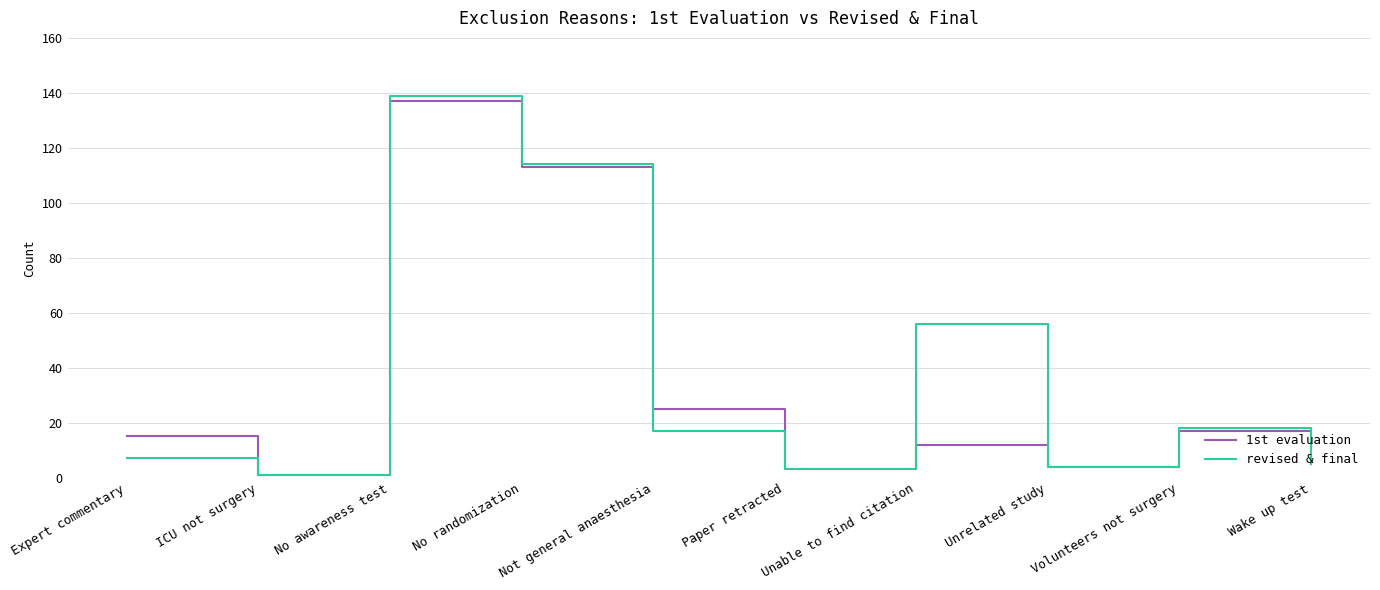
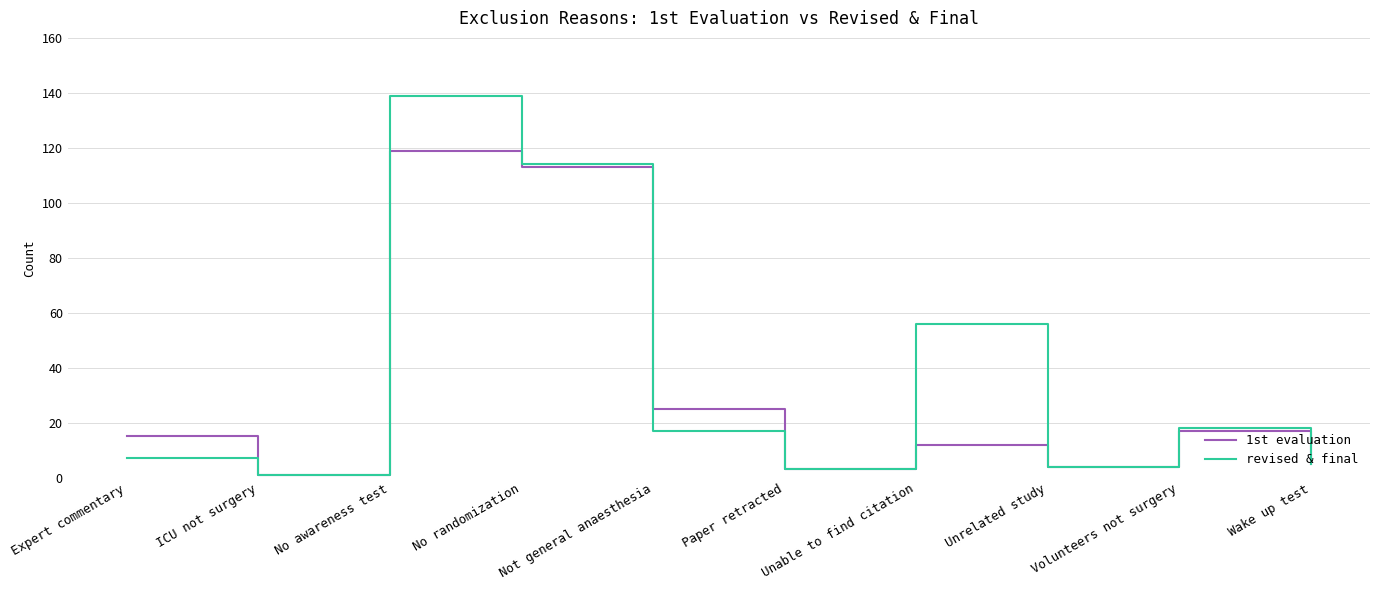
1st evaluation, No awareness test: 137 -> 119
